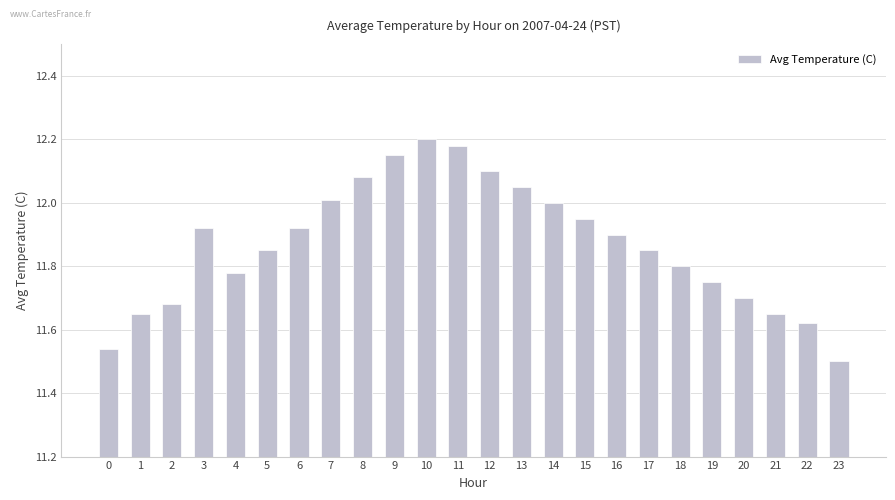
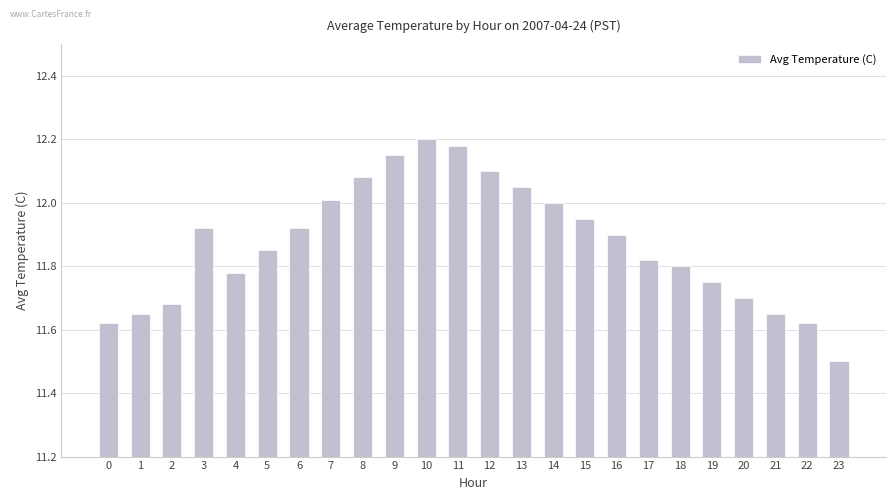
0: 11.54 -> 11.62
17: 11.85 -> 11.82
